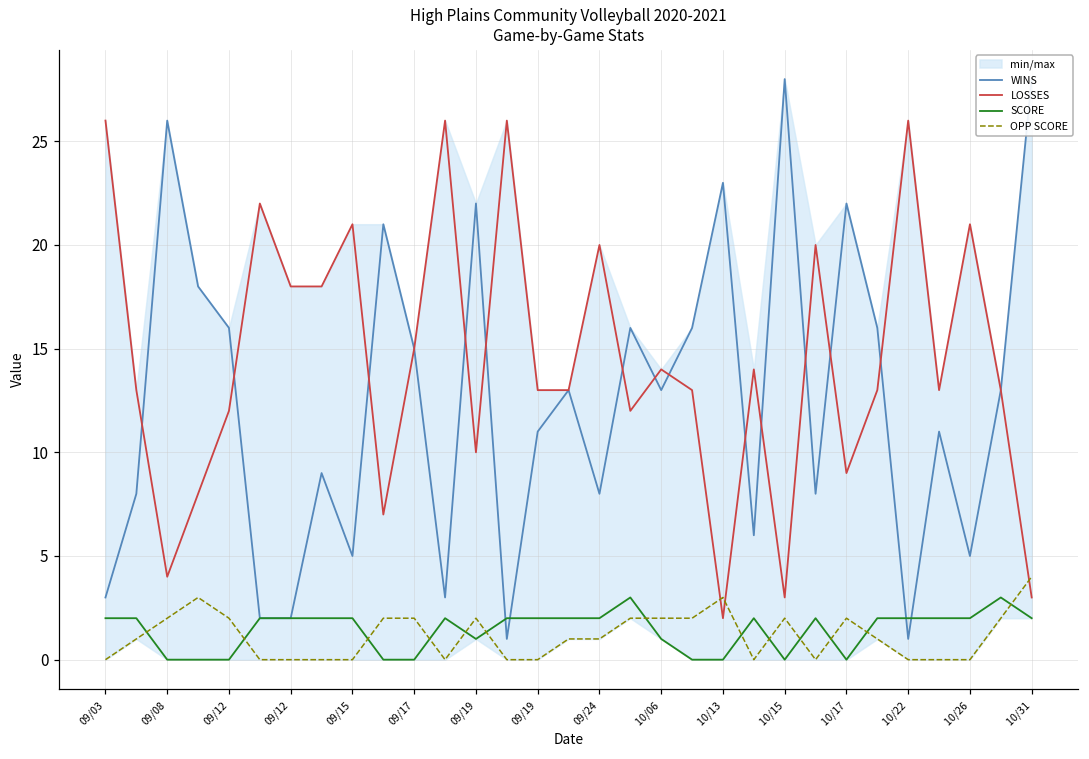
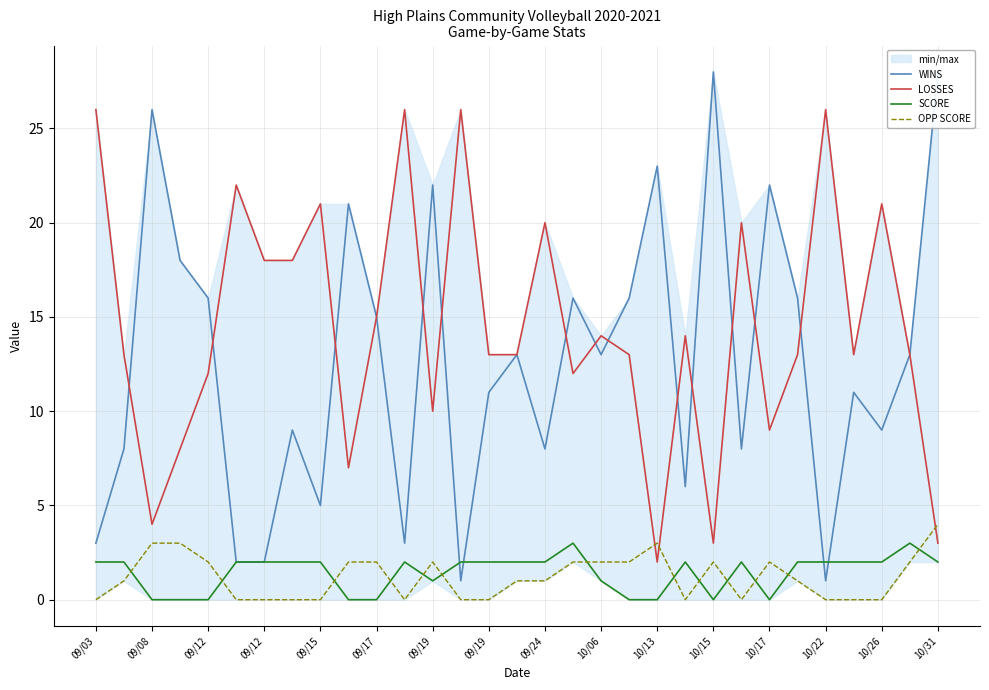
OPP SCORE, 09/08: 2 -> 3
WINS, 10/26: 5 -> 9
